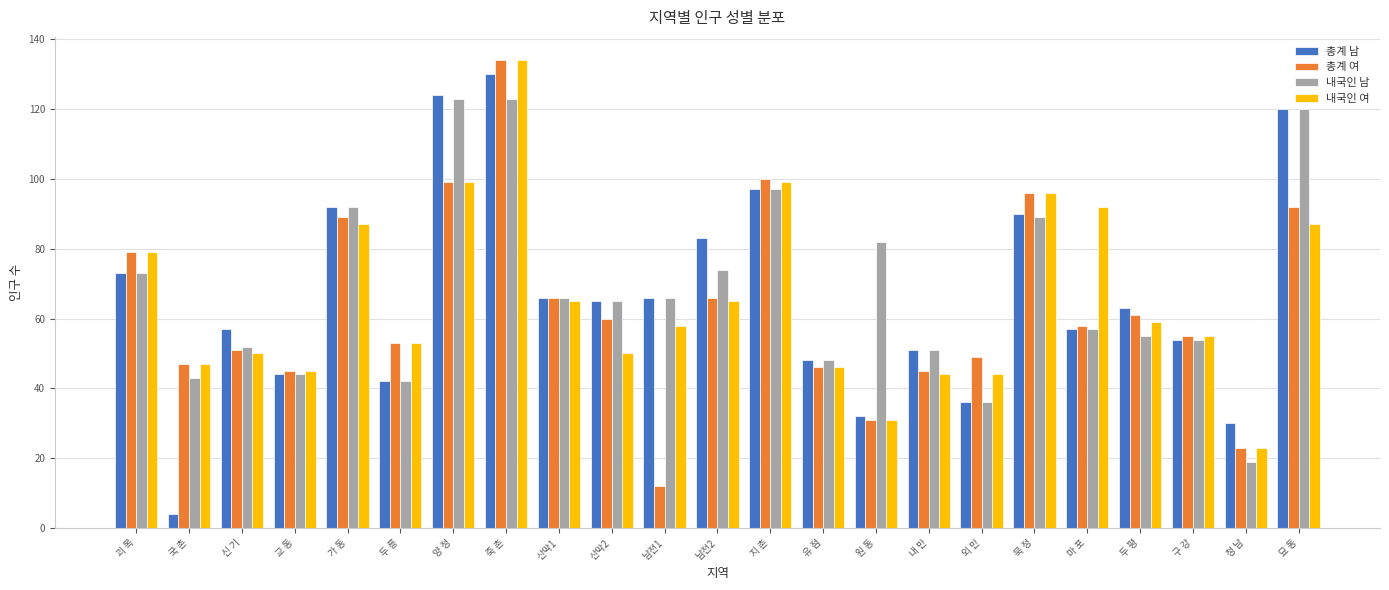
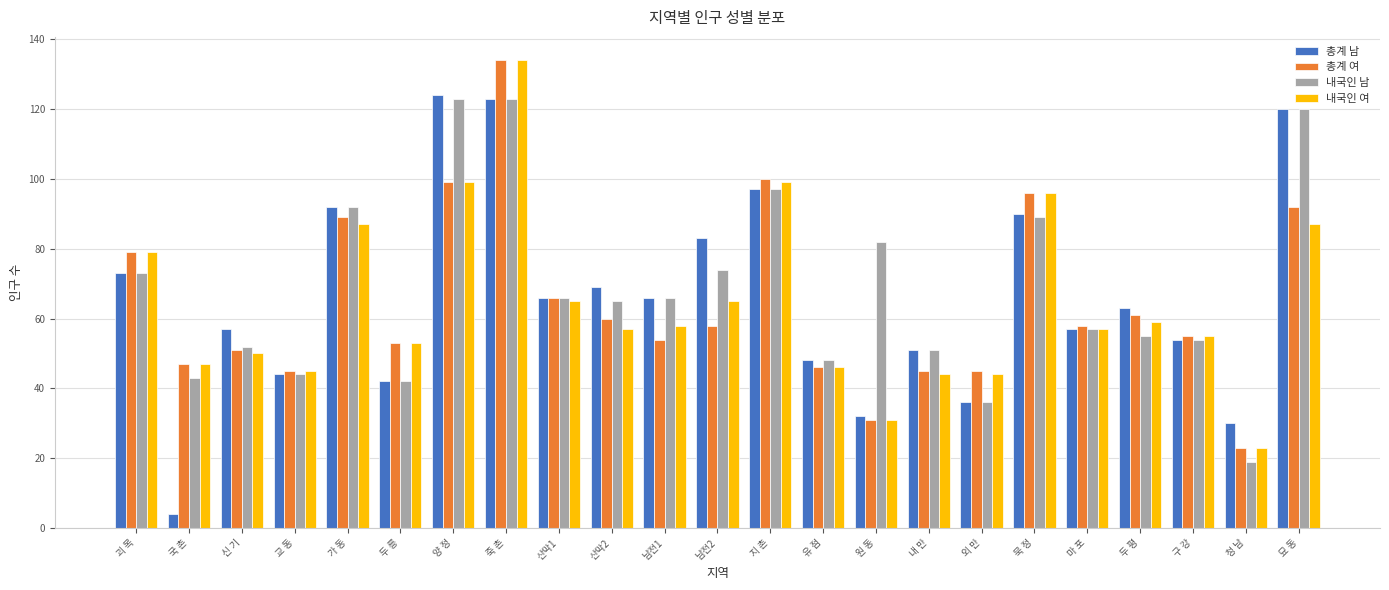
총계 남, 죽 촌: 130 -> 123
총계 남, 산막2: 65 -> 69
내국인 여, 산막2: 50 -> 57
총계 여, 남전1: 12 -> 54
총계 여, 남전2: 66 -> 58
총계 여, 외 만: 49 -> 45
내국인 여, 마 포: 92 -> 57
